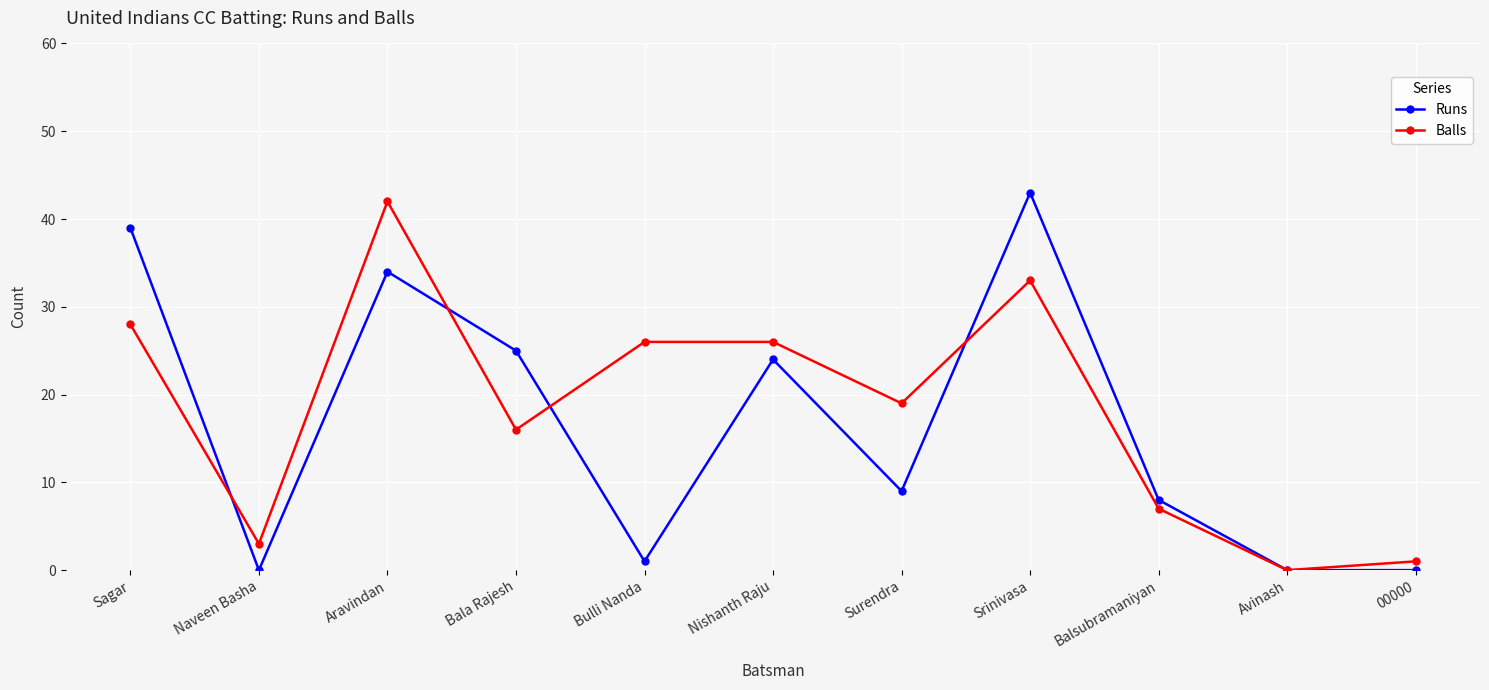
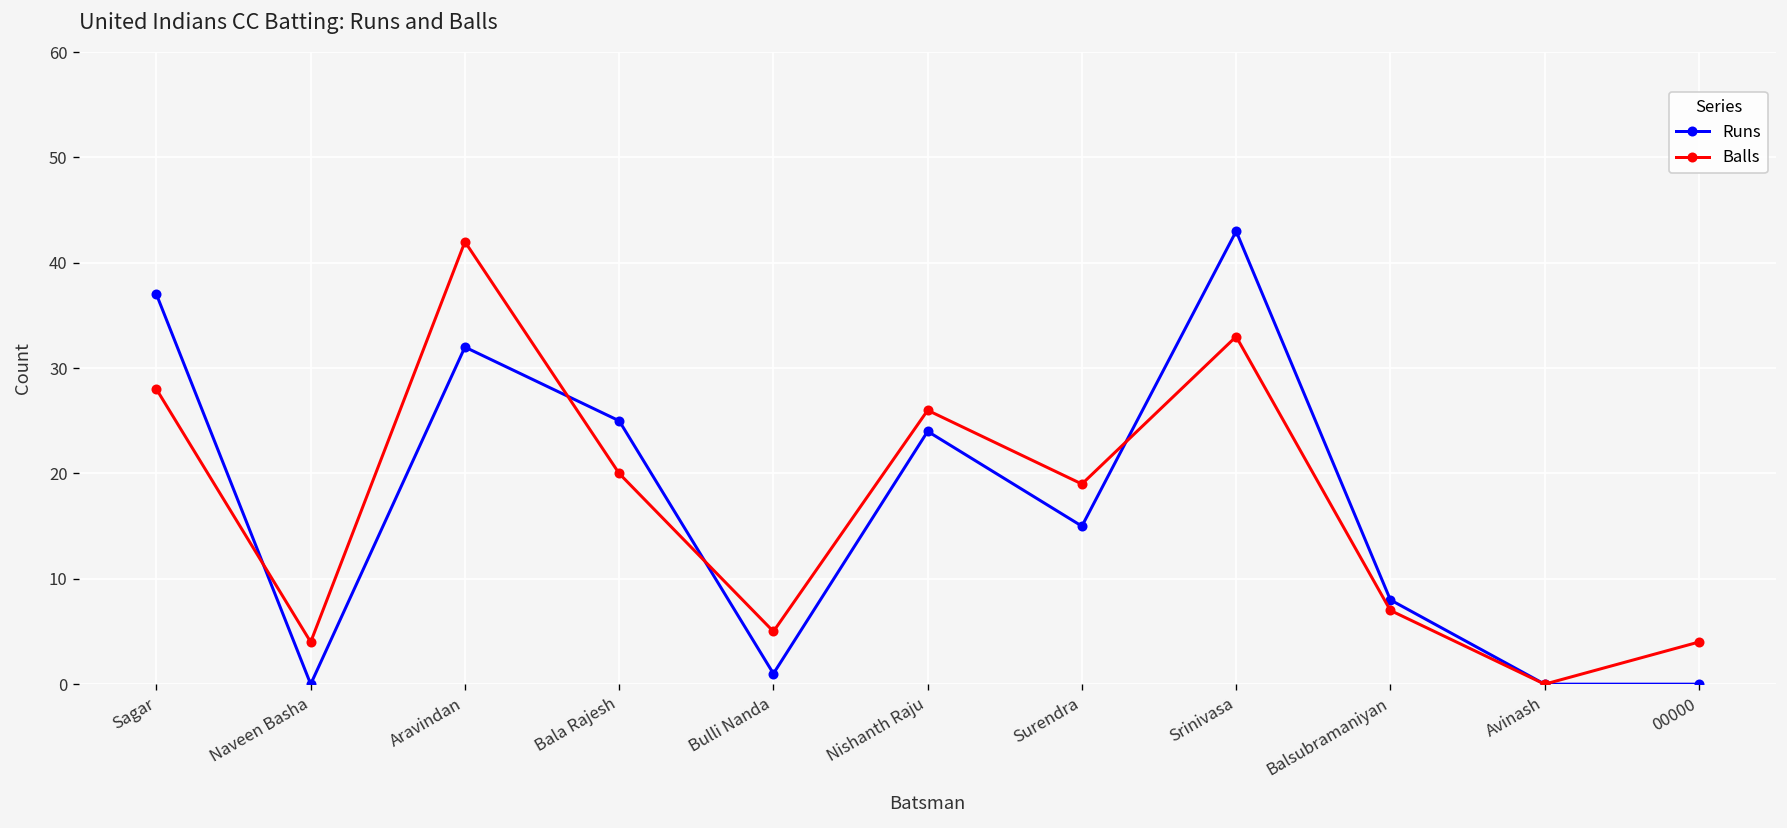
Runs, Sagar: 39 -> 37
Balls, Naveen Basha: 3 -> 4
Runs, Aravindan: 34 -> 32
Balls, Bala Rajesh: 16 -> 20
Balls, Bulli Nanda: 26 -> 5
Runs, Surendra: 9 -> 15
Balls, 00000: 1 -> 4
